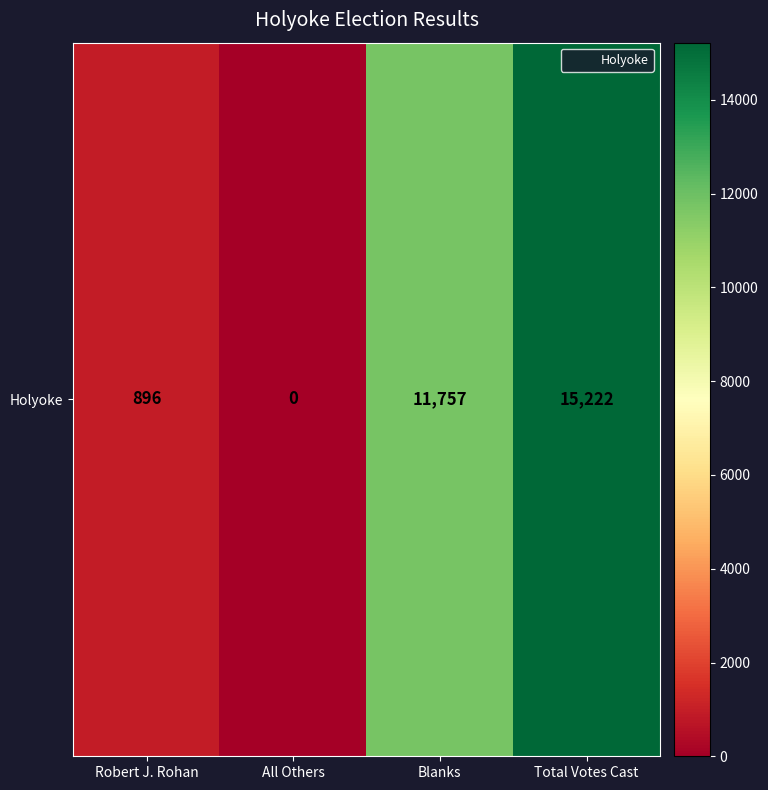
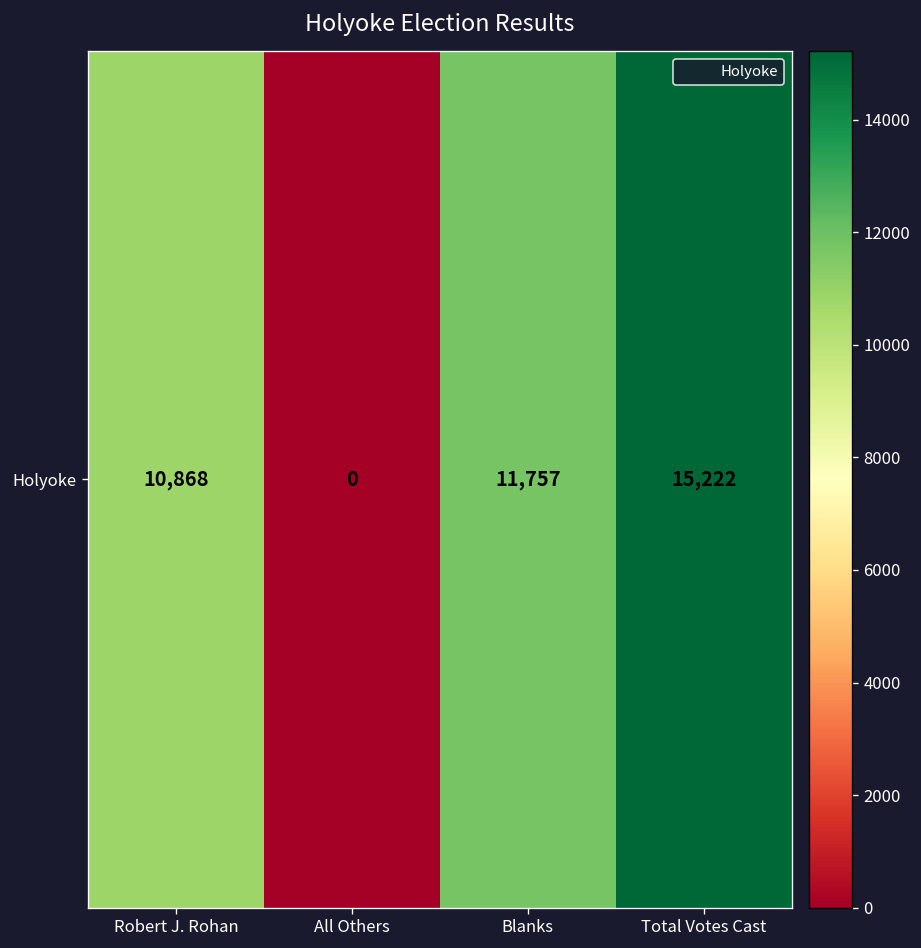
Holyoke, Robert J. Rohan: 896 -> 10,868
